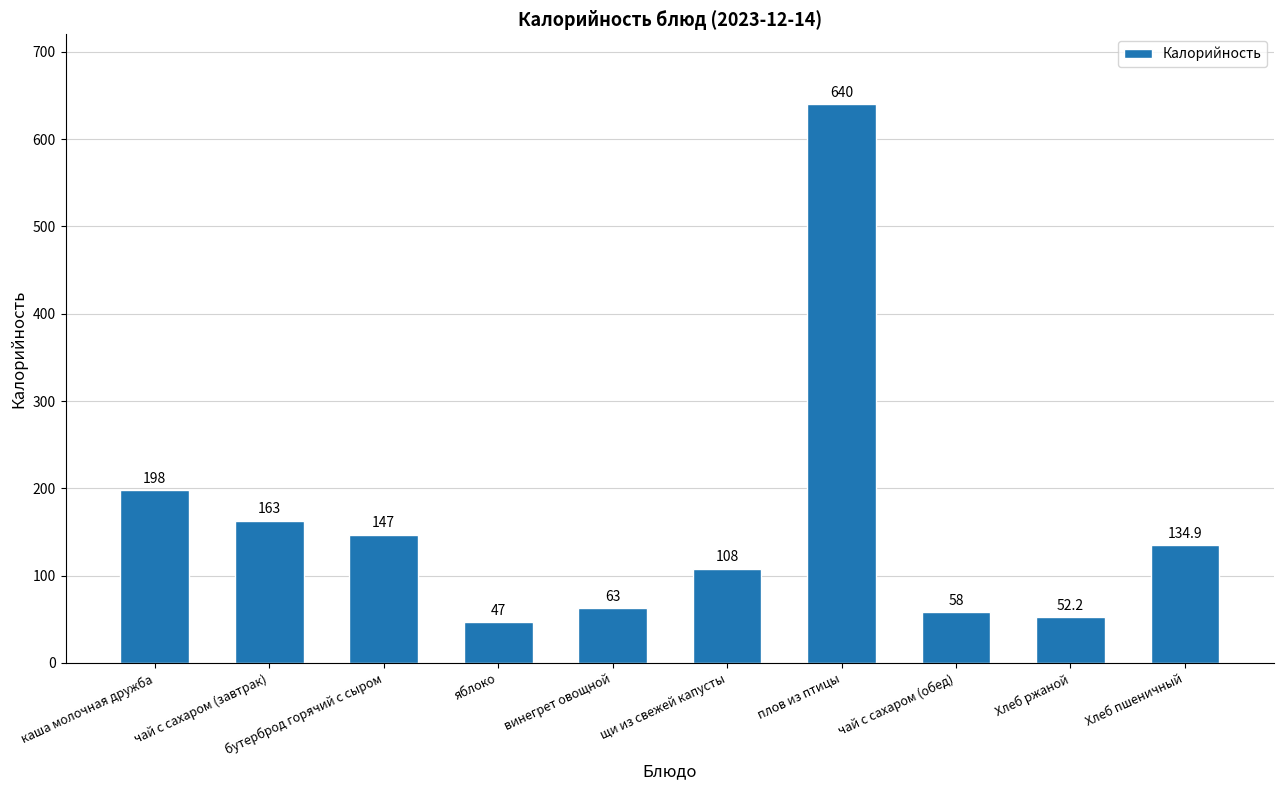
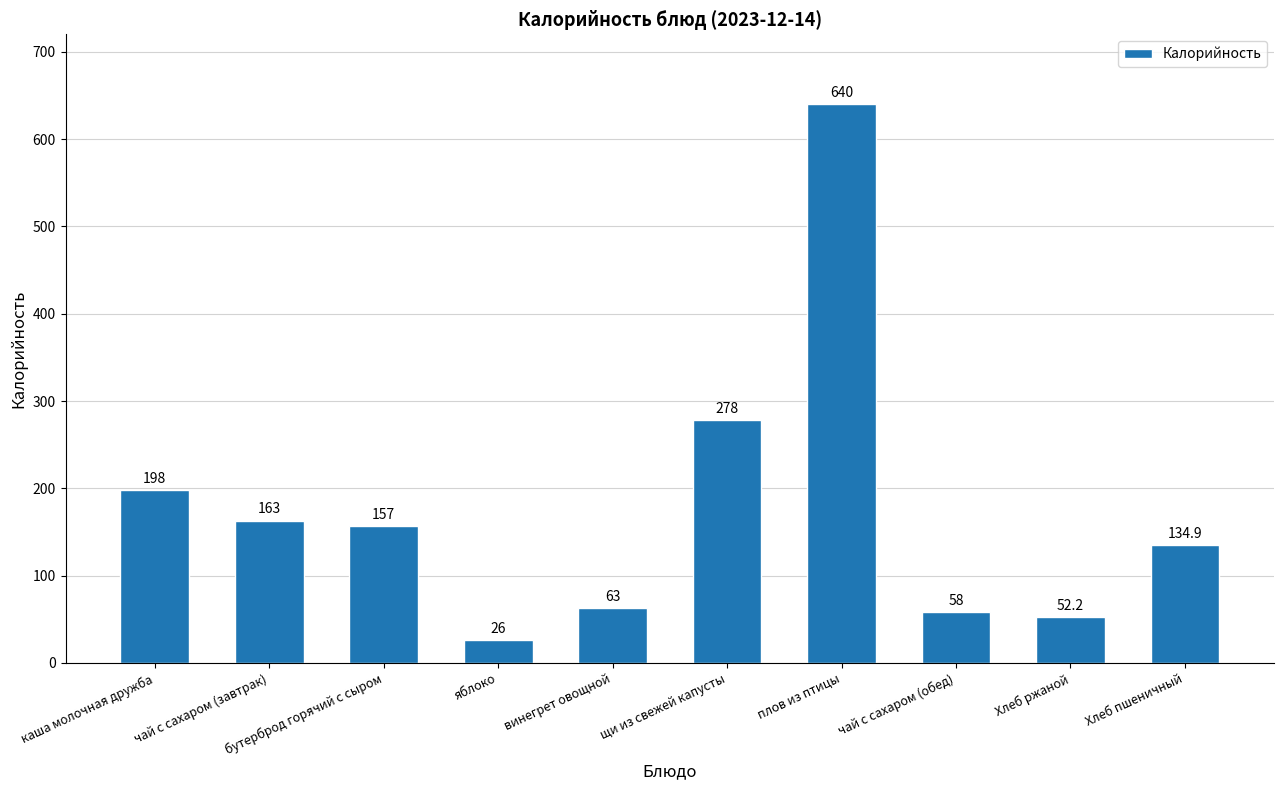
бутерброд горячий с сыром: 147 -> 157
яблоко: 47 -> 26
щи из свежей капусты: 108 -> 278
